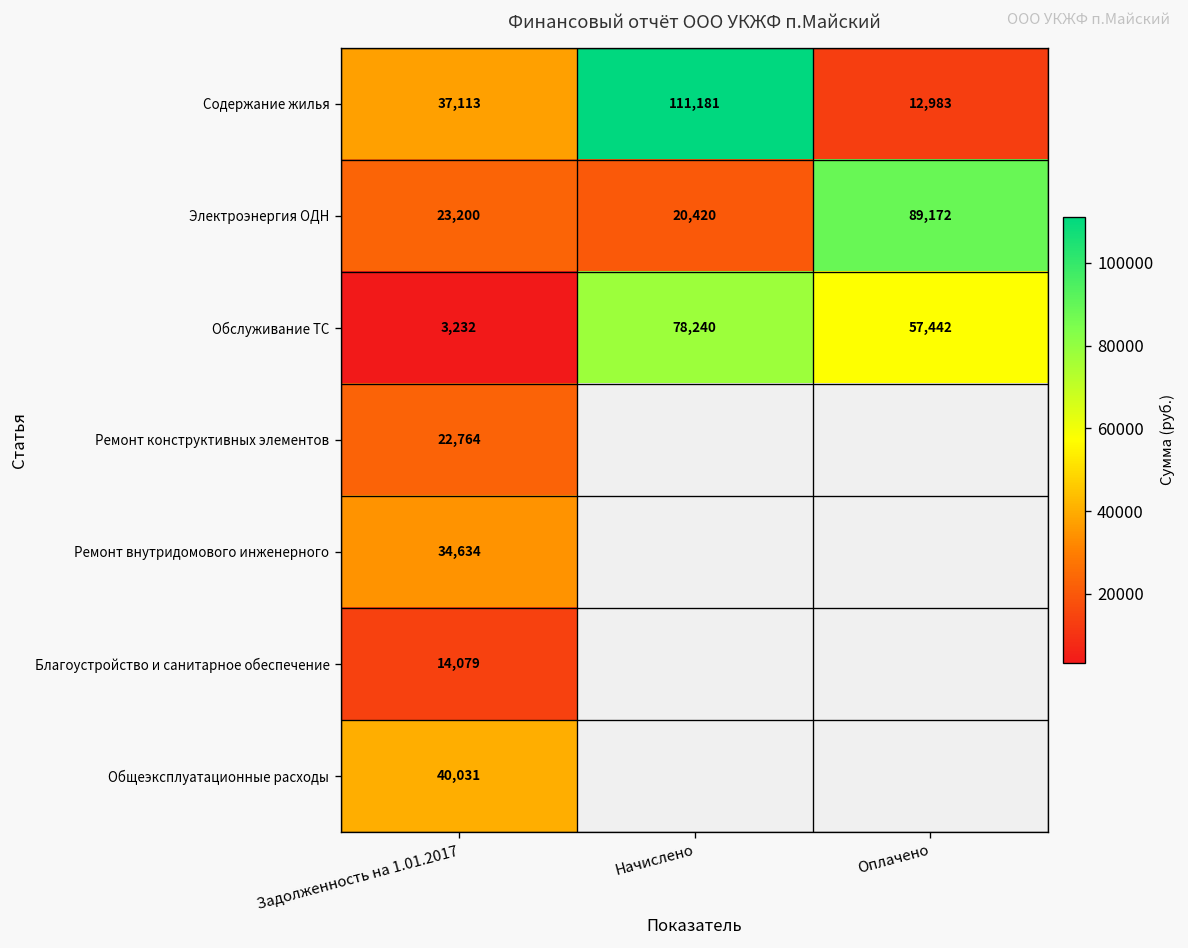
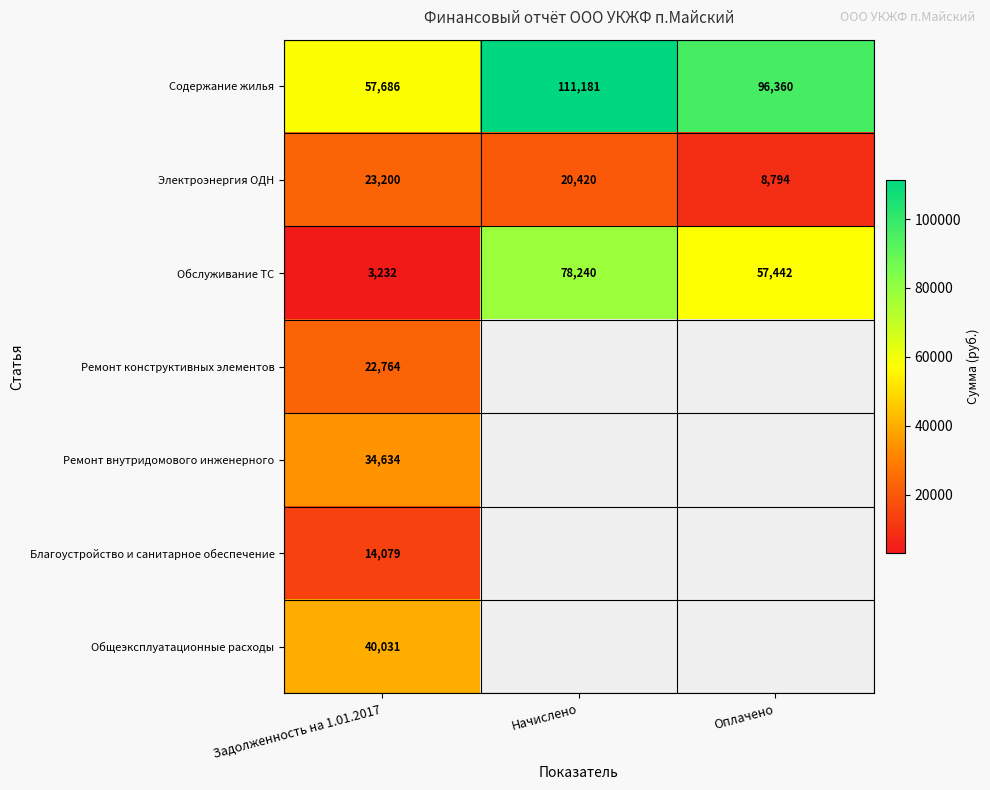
Содержание жилья, Задолженность на 1.01.2017: 37,113 -> 57,686
Содержание жилья, Оплачено: 12,983 -> 96,360
Электроэнергия ОДН, Оплачено: 89,172 -> 8,794
